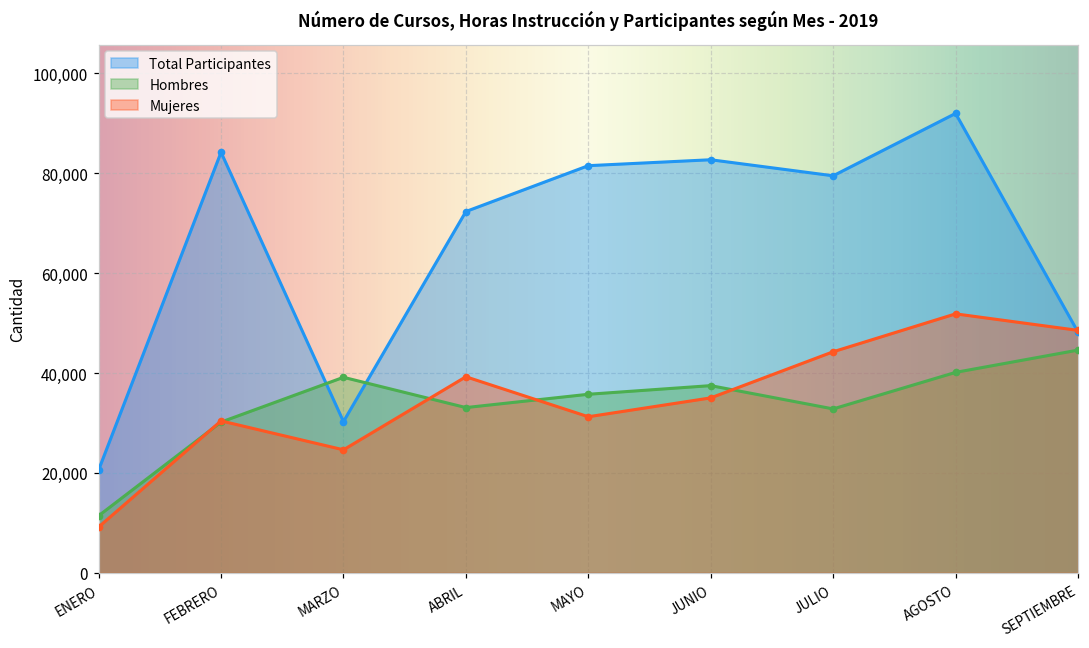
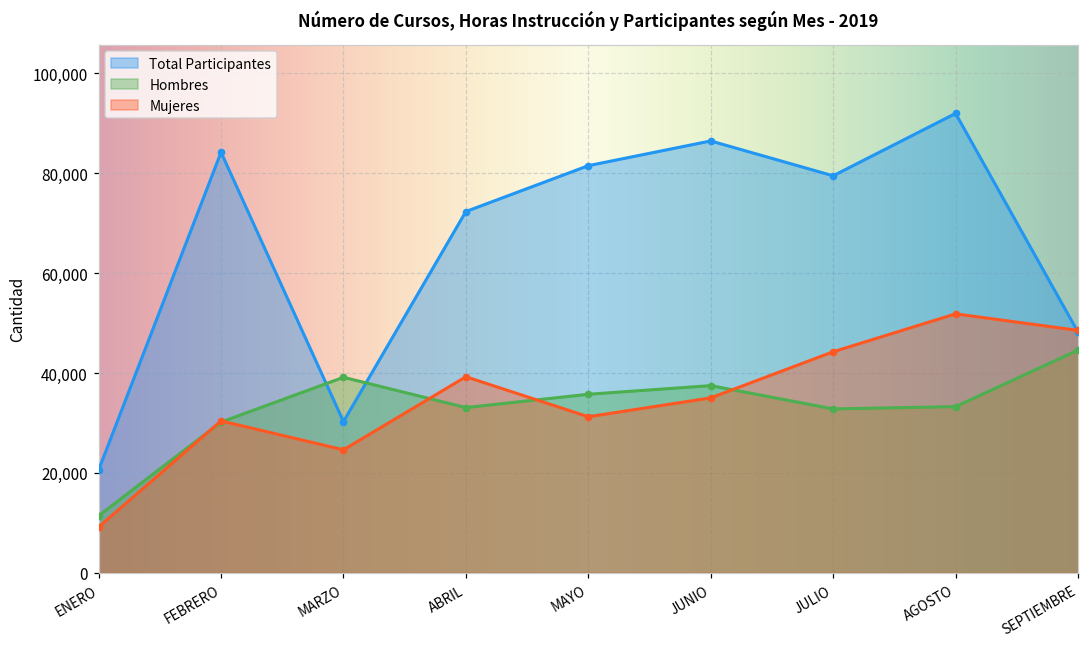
Total Participantes, JUNIO: 83,000 -> 86,000
Hombres, AGOSTO: 40,000 -> 33,000
